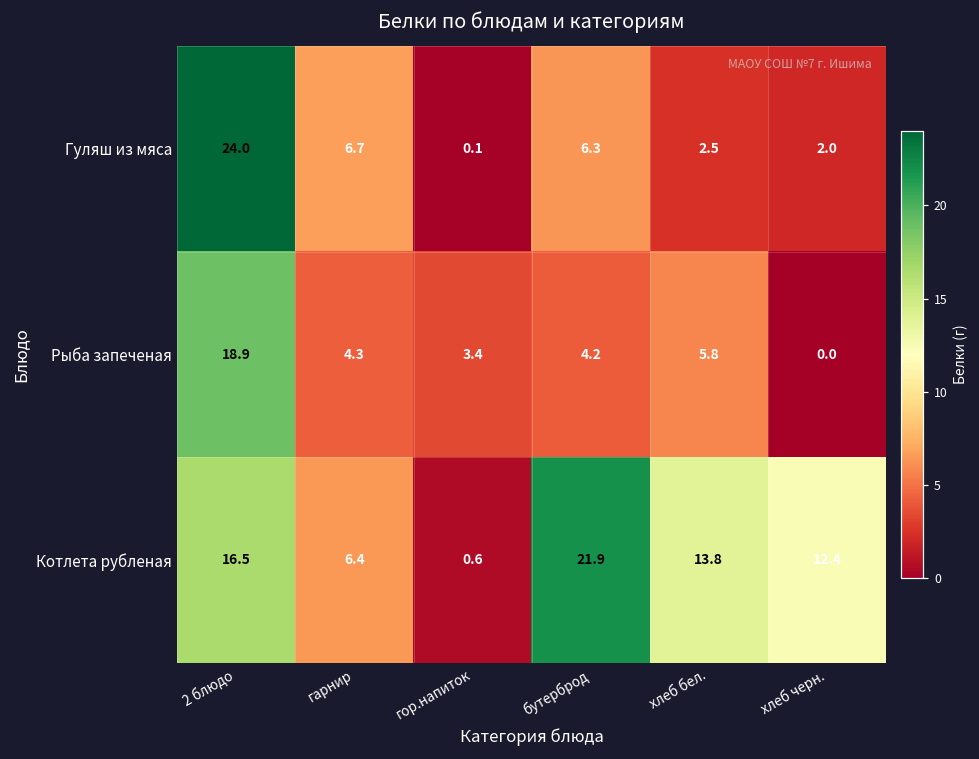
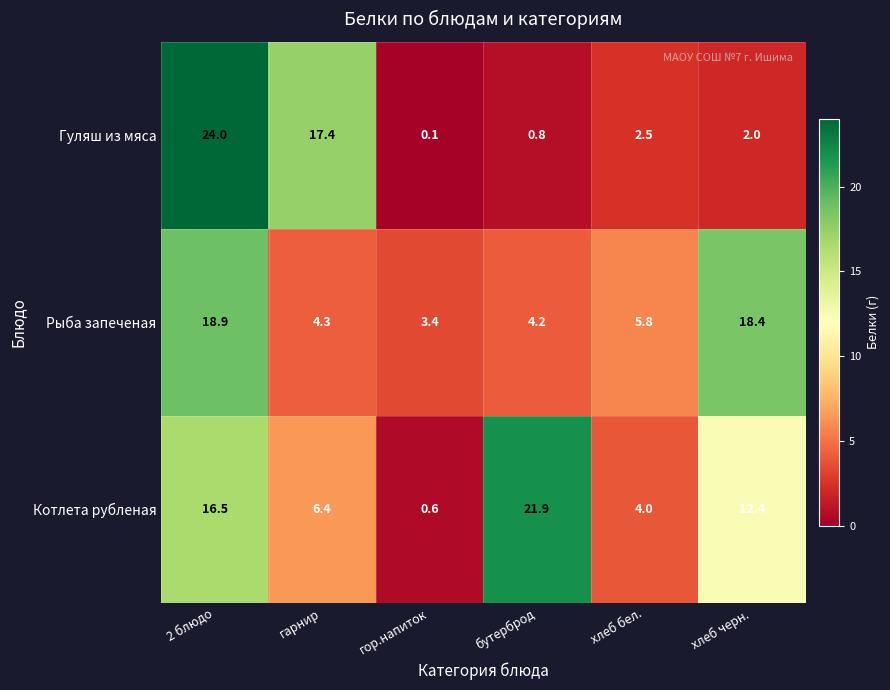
Гуляш из мяса, гарнир: 6.7 -> 17.4
Гуляш из мяса, бутерброд: 6.3 -> 0.8
Рыба запеченая, хлеб черн.: 0.0 -> 18.4
Котлета рубленая, хлеб бел.: 13.8 -> 4.0
